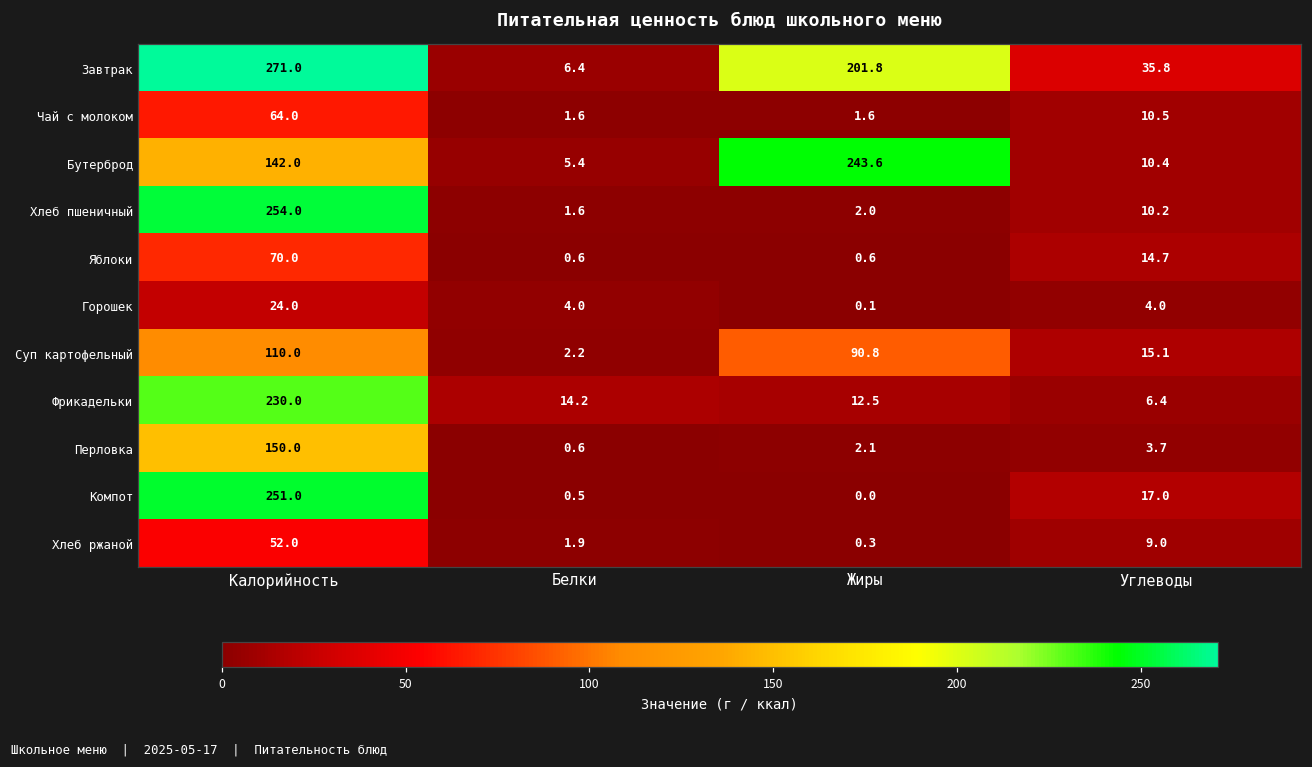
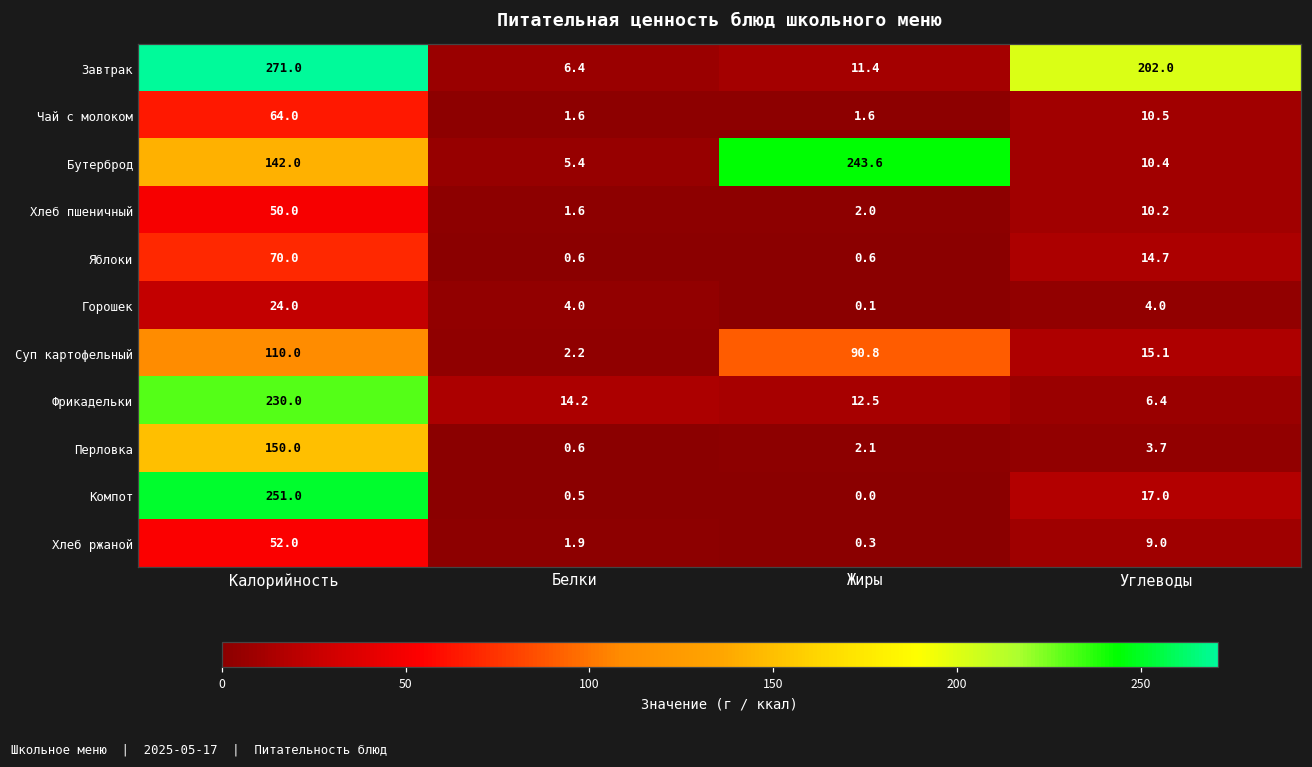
Завтрак, Жиры: 201.8 -> 11.4
Завтрак, Углеводы: 35.8 -> 202.0
Хлеб пшеничный, Калорийность: 254.0 -> 50.0
